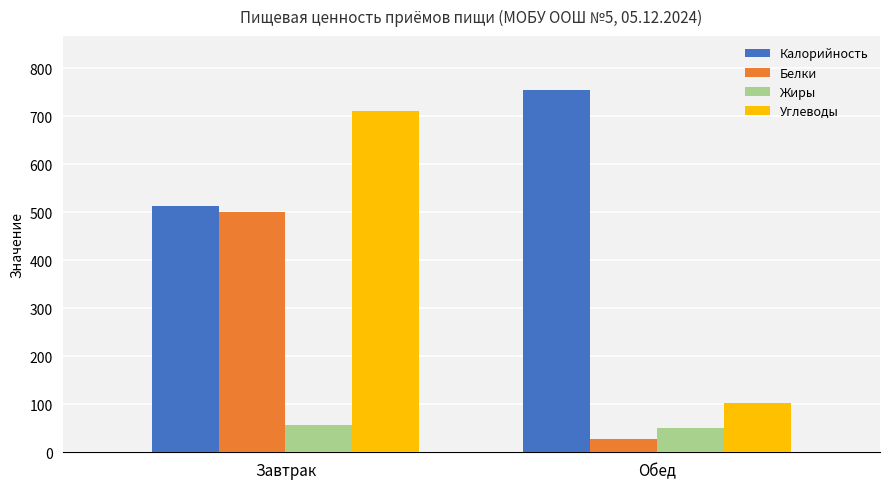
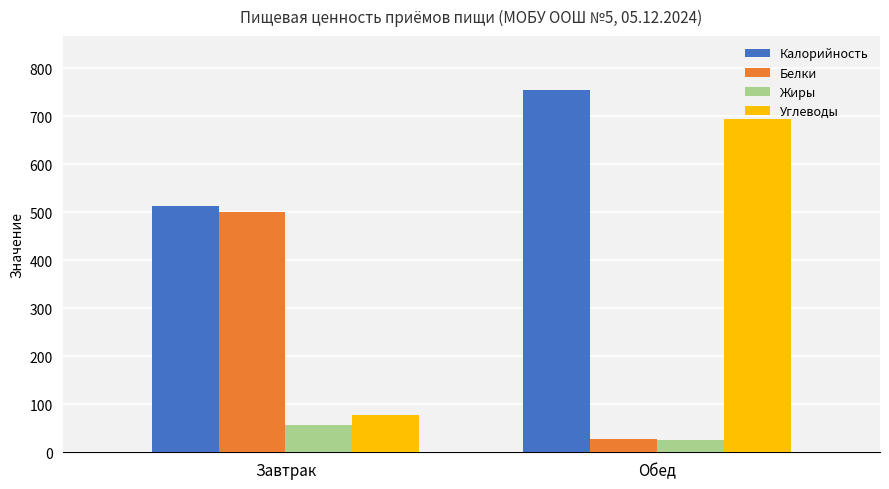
Углеводы, Завтрак: 710 -> 80
Жиры, Обед: 50 -> 20
Углеводы, Обед: 100 -> 690
